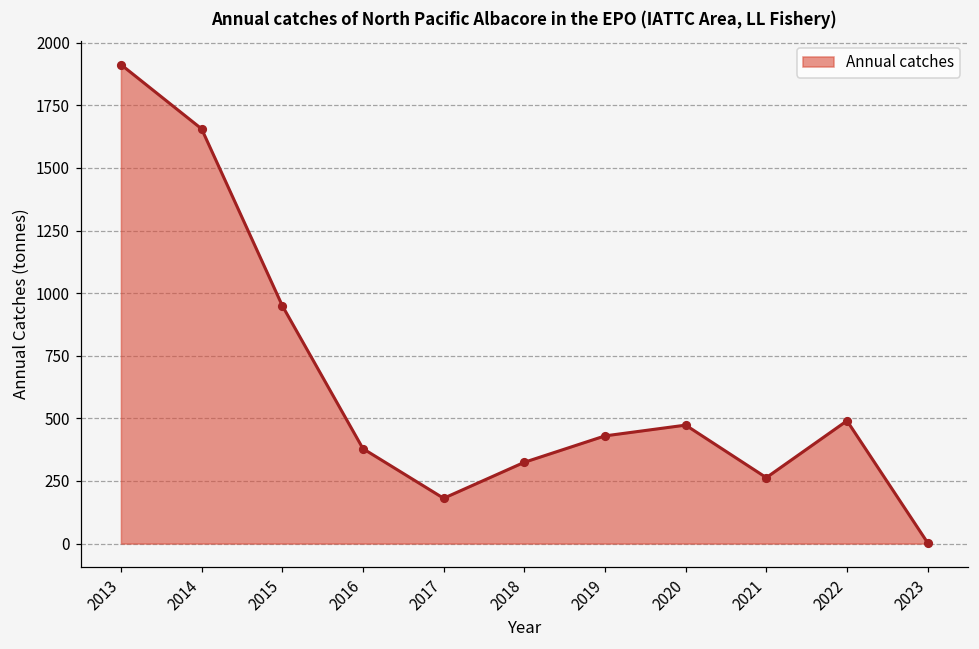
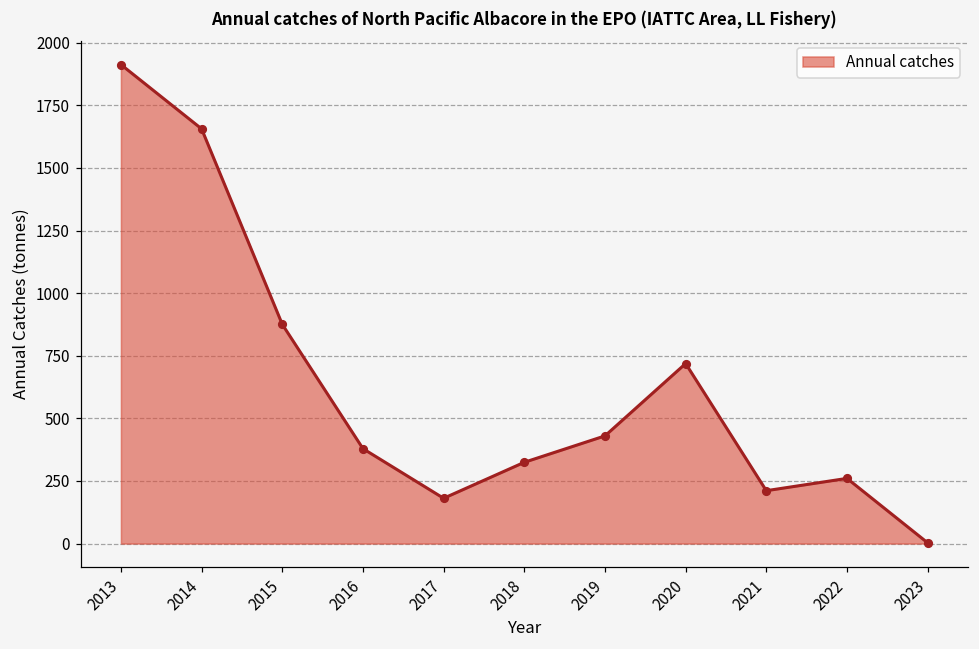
2015: 950 -> 880
2020: 470 -> 720
2021: 260 -> 210
2022: 490 -> 260
